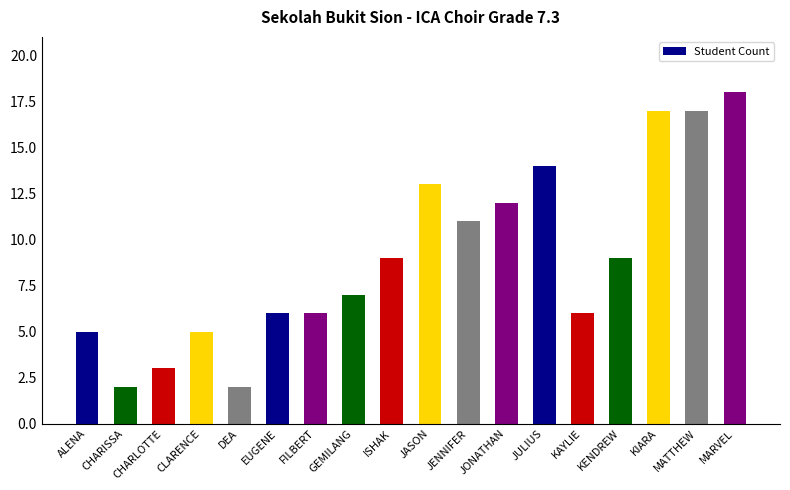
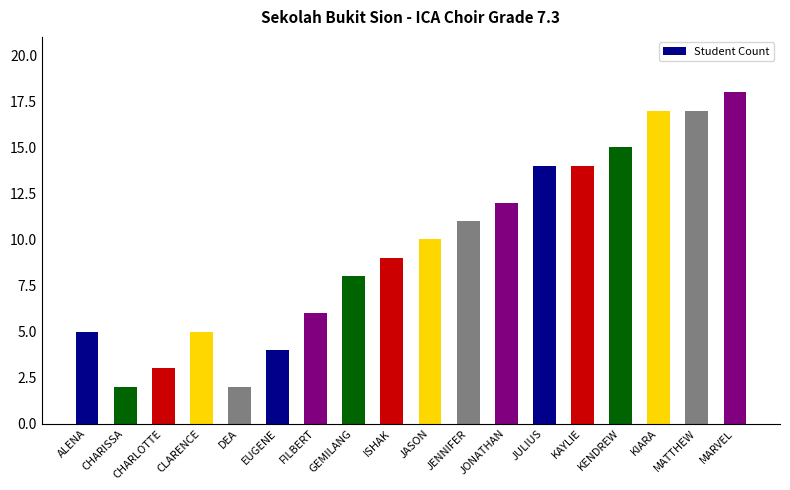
EUGENE: 6 -> 4
GEMILANG: 7 -> 8
JASON: 13 -> 10
KAYLIE: 6 -> 14
KENDREW: 9 -> 15
